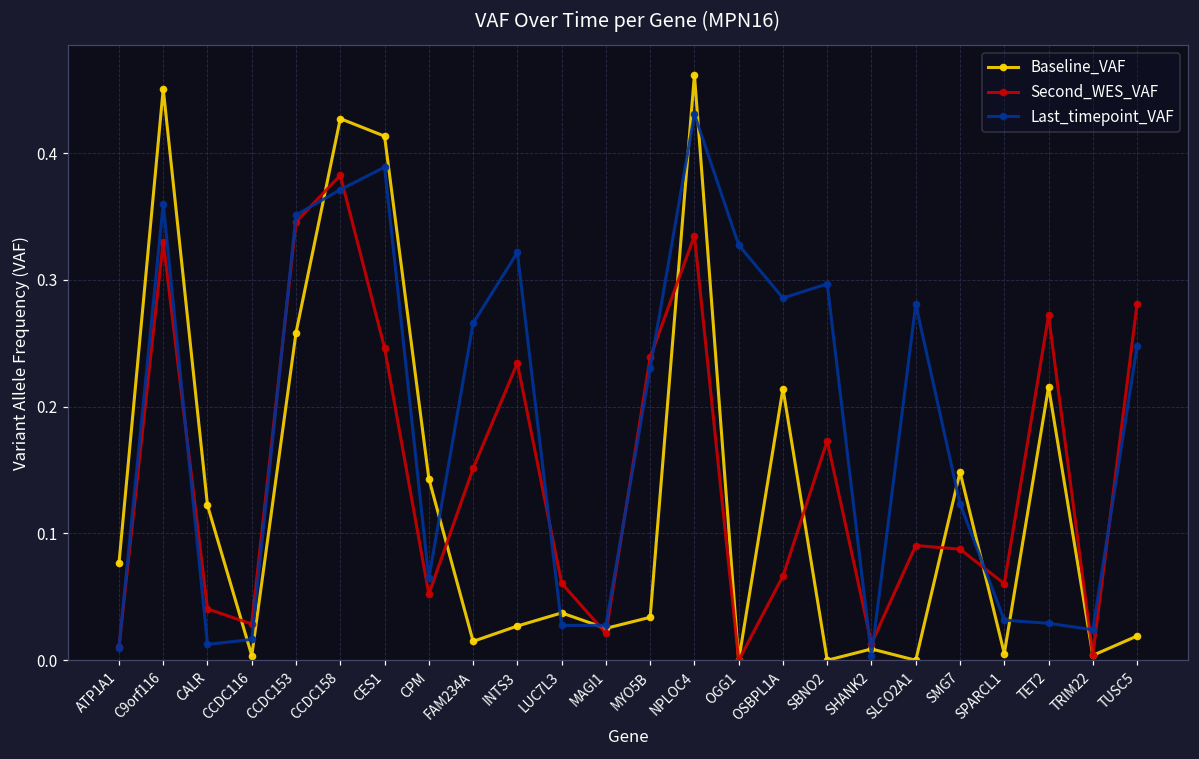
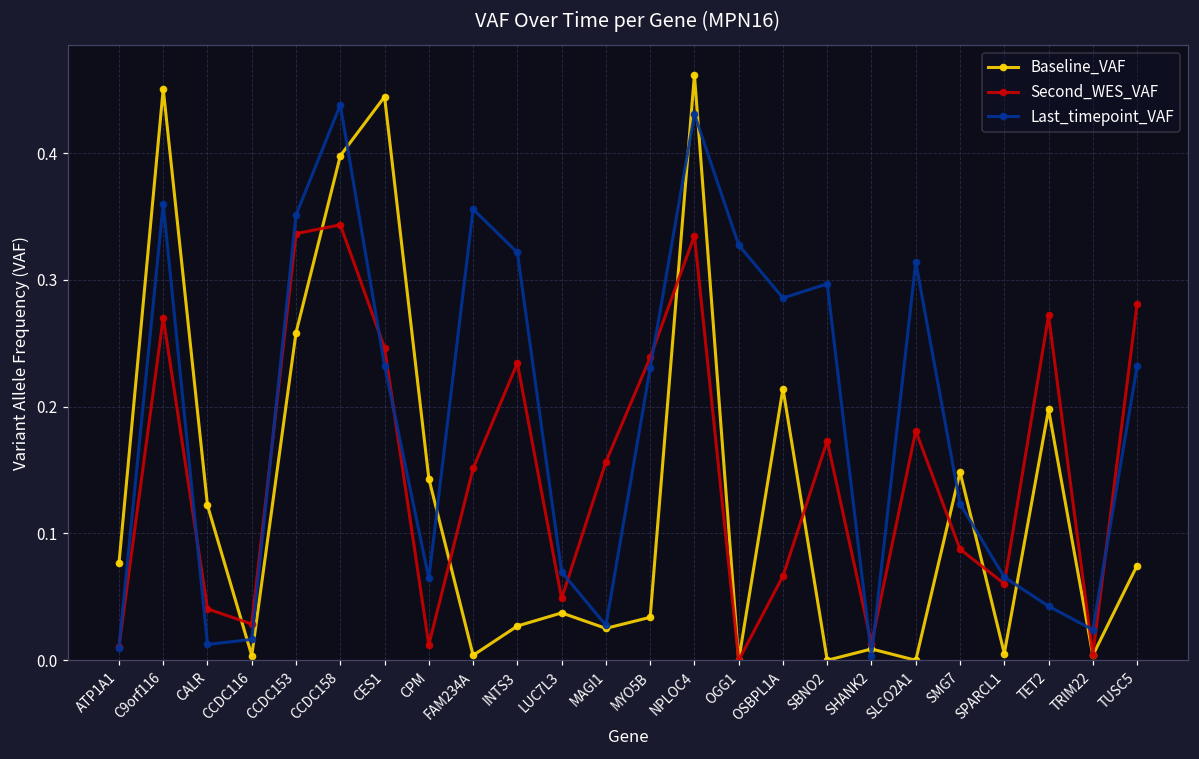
Second_WES_VAF, C9orf116: 0.330 -> 0.270
Second_WES_VAF, CCDC153: 0.346 -> 0.336
Baseline_VAF, CCDC158: 0.427 -> 0.398
Second_WES_VAF, CCDC158: 0.382 -> 0.343
Last_timepoint_VAF, CCDC158: 0.371 -> 0.438
Baseline_VAF, CES1: 0.413 -> 0.444
Last_timepoint_VAF, CES1: 0.389 -> 0.232
Second_WES_VAF, CPM: 0.052 -> 0.012
Baseline_VAF, FAM234A: 0.015 -> 0.004
Last_timepoint_VAF, FAM234A: 0.266 -> 0.356
Second_WES_VAF, LUC7L3: 0.061 -> 0.049
Last_timepoint_VAF, LUC7L3: 0.027 -> 0.070
Second_WES_VAF, MAGI1: 0.021 -> 0.156
Second_WES_VAF, SLCO2A1: 0.090 -> 0.181
Last_timepoint_VAF, SLCO2A1: 0.281 -> 0.314
Last_timepoint_VAF, SPARCL1: 0.032 -> 0.066
Baseline_VAF, TET2: 0.216 -> 0.198
Last_timepoint_VAF, TET2: 0.029 -> 0.043
Baseline_VAF, TUSC5: 0.019 -> 0.075
Last_timepoint_VAF, TUSC5: 0.248 -> 0.232
